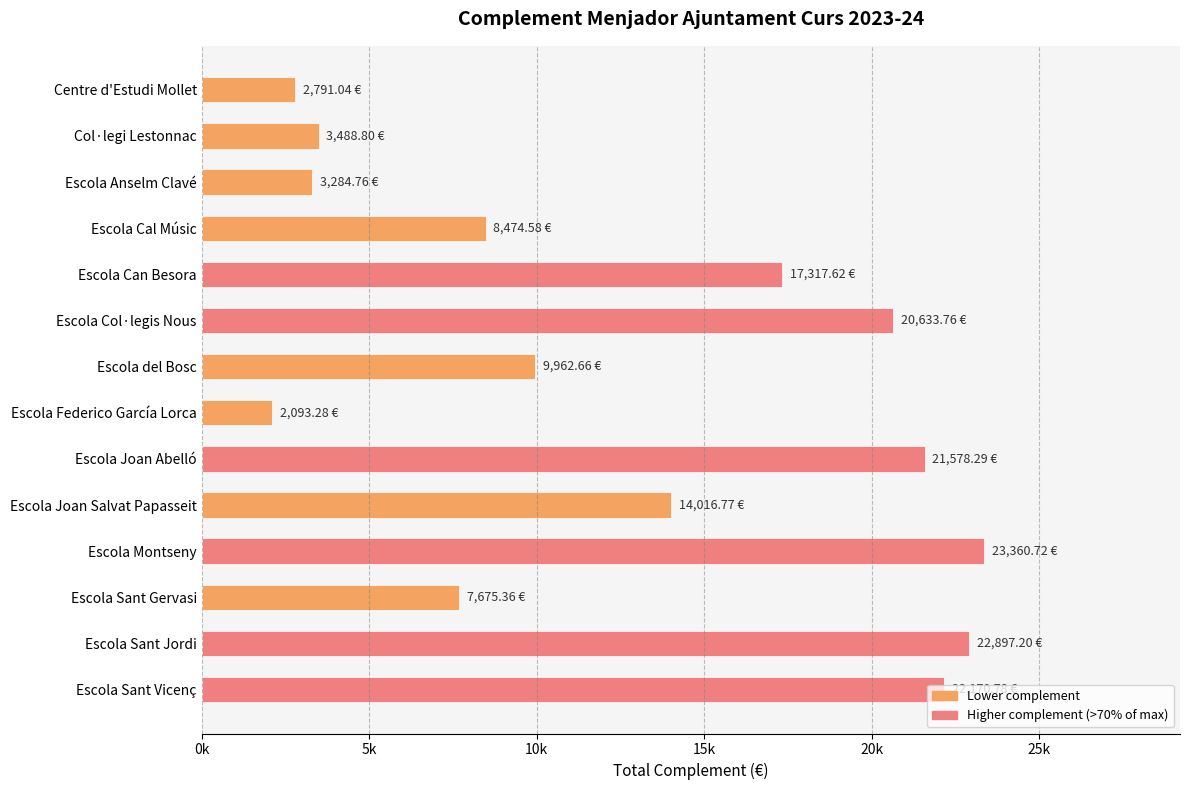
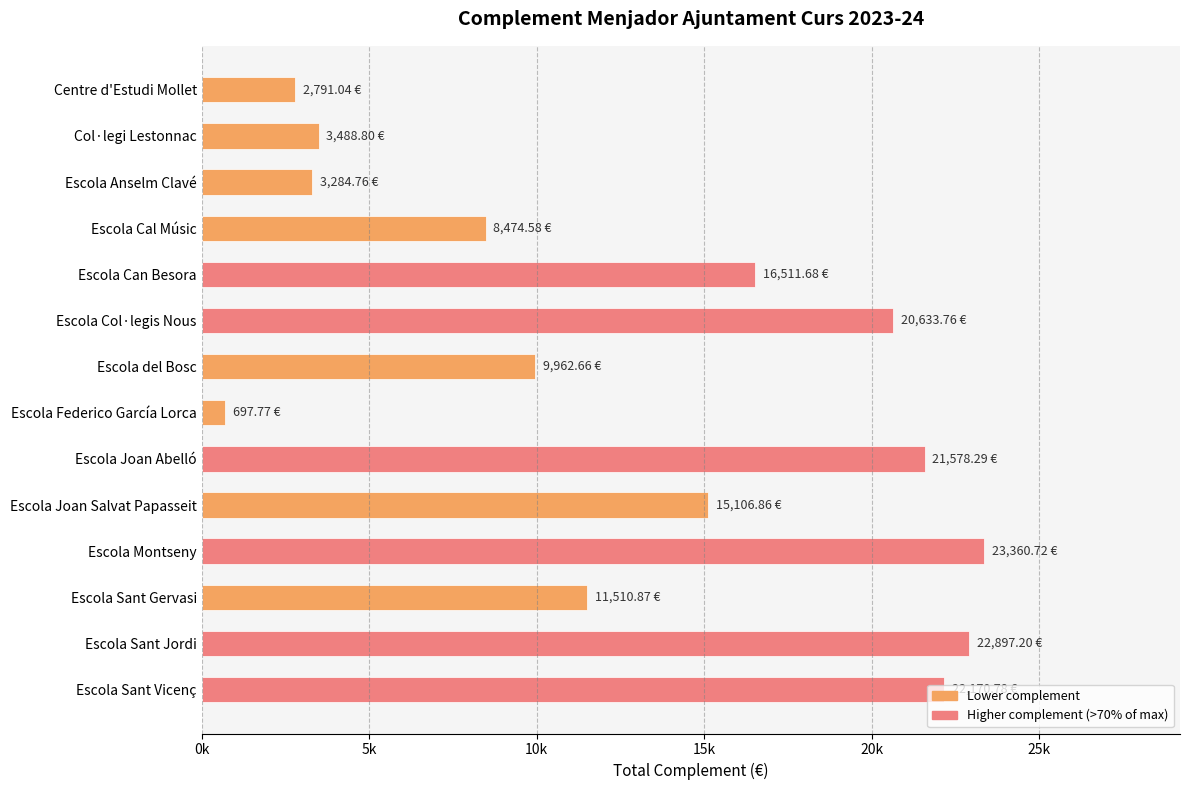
Escola Can Besora: 17,317.62 -> 16,511.68
Escola Federico García Lorca: 2,093.28 -> 697.77
Escola Joan Salvat Papasseit: 14,016.77 -> 15,106.86
Escola Sant Gervasi: 7,675.36 -> 11,510.87
